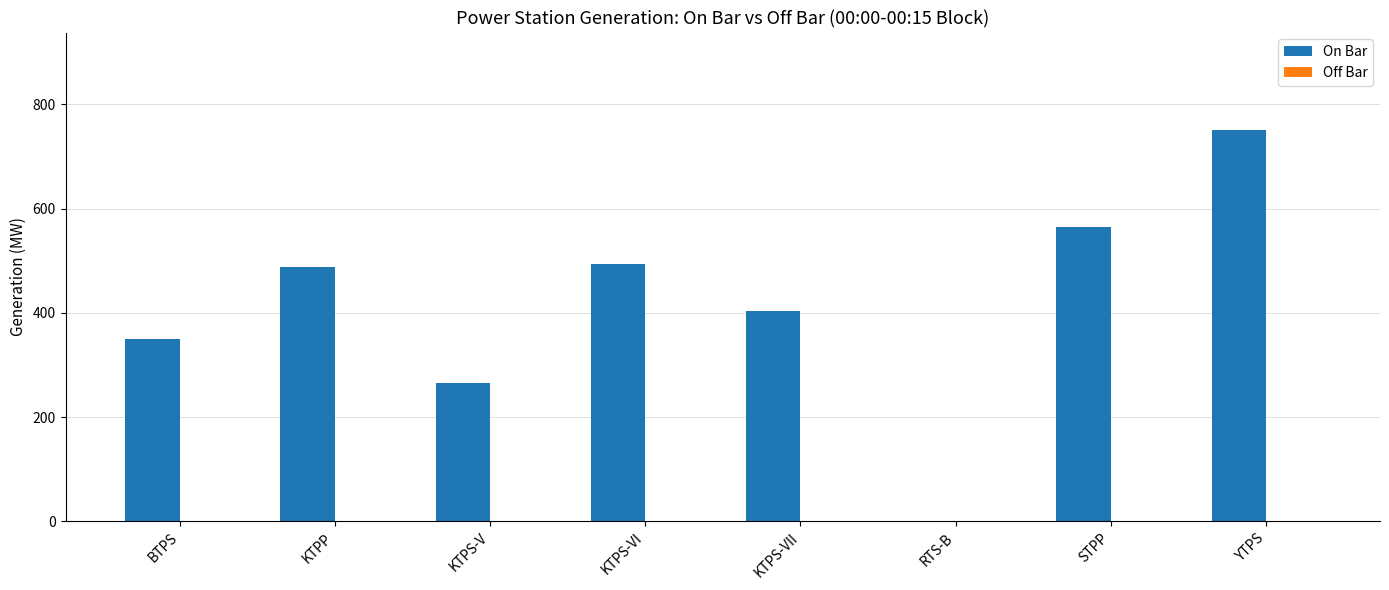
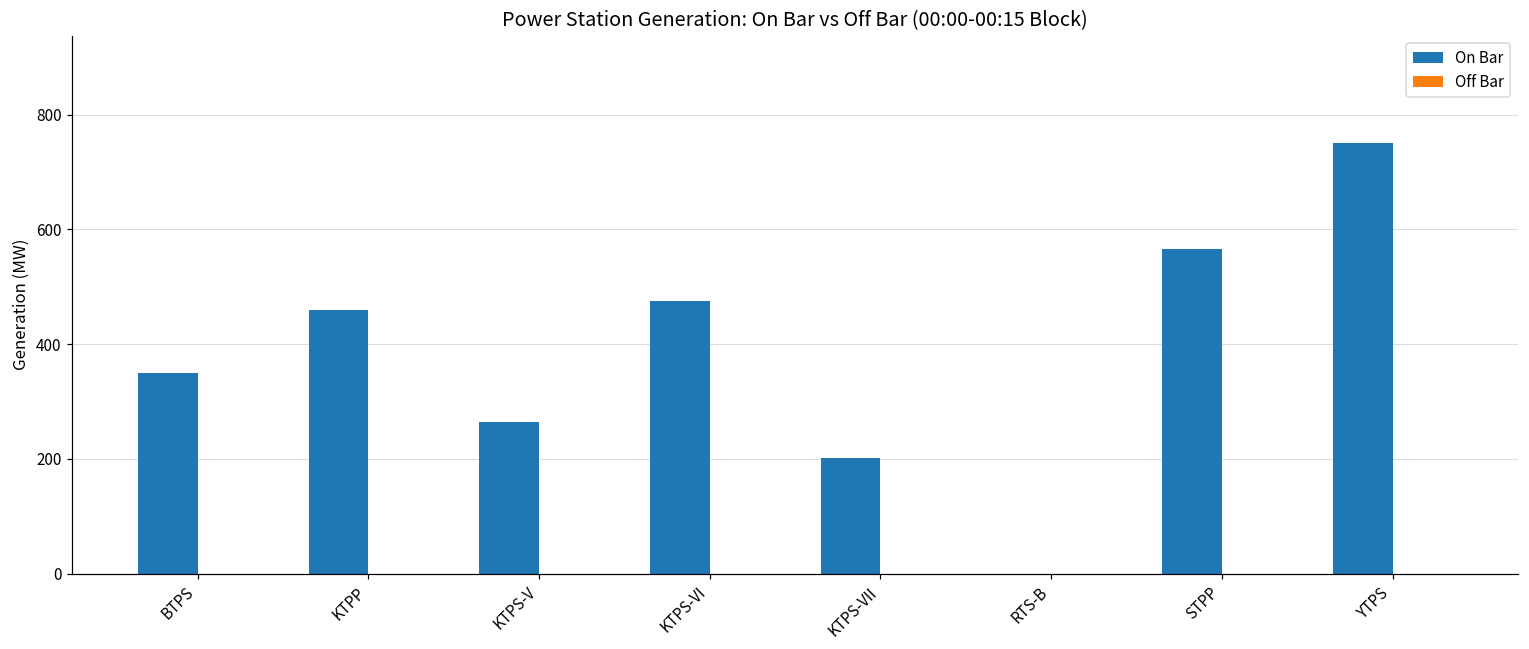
On Bar, KTPP: 490 -> 460
On Bar, KTPS-VI: 490 -> 480
On Bar, KTPS-VII: 400 -> 200
